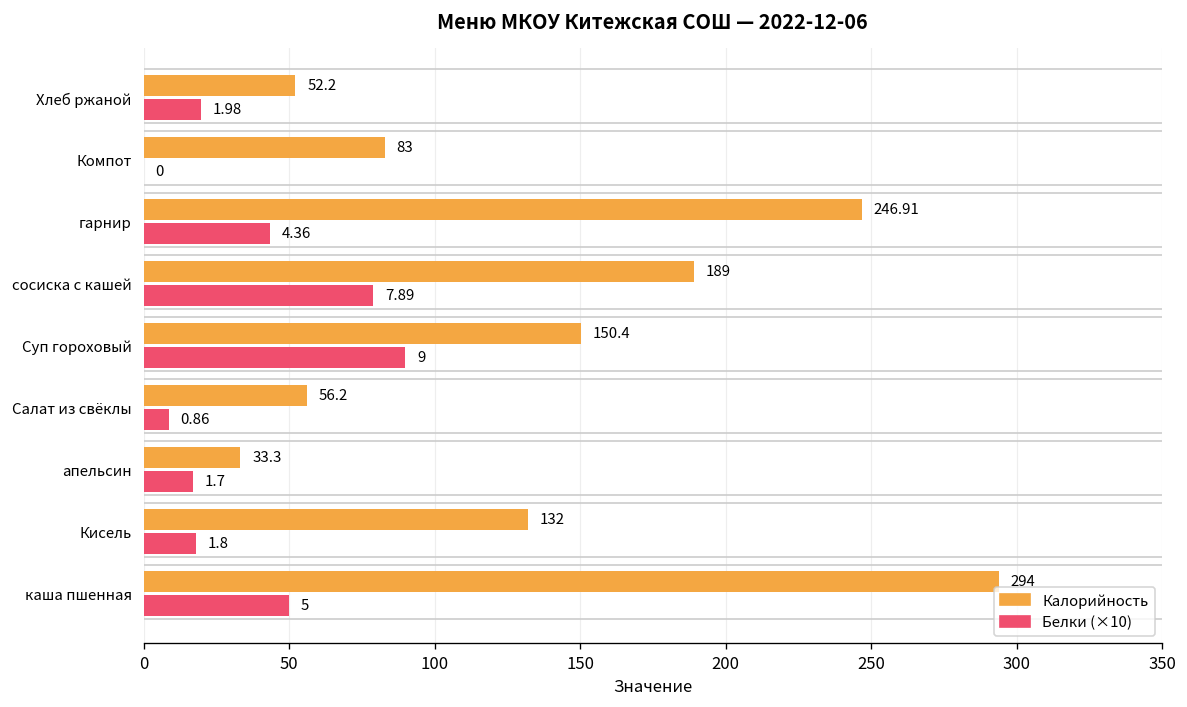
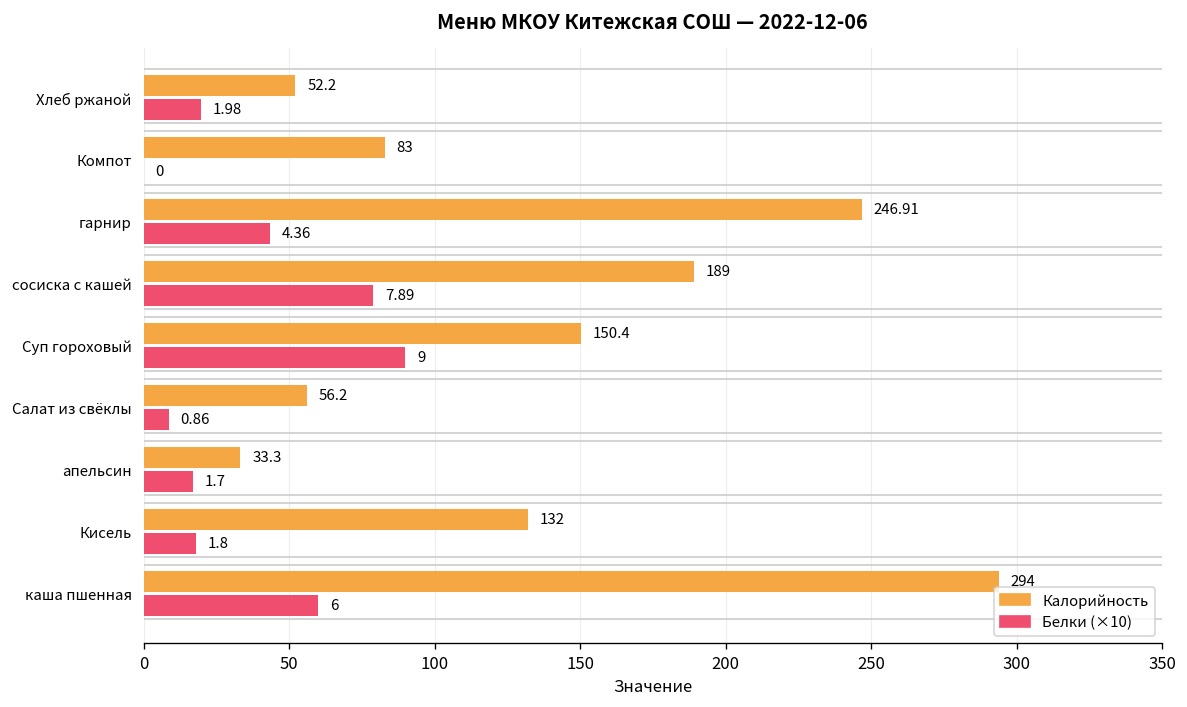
Белки (×10), каша пшенная: 5 -> 6
